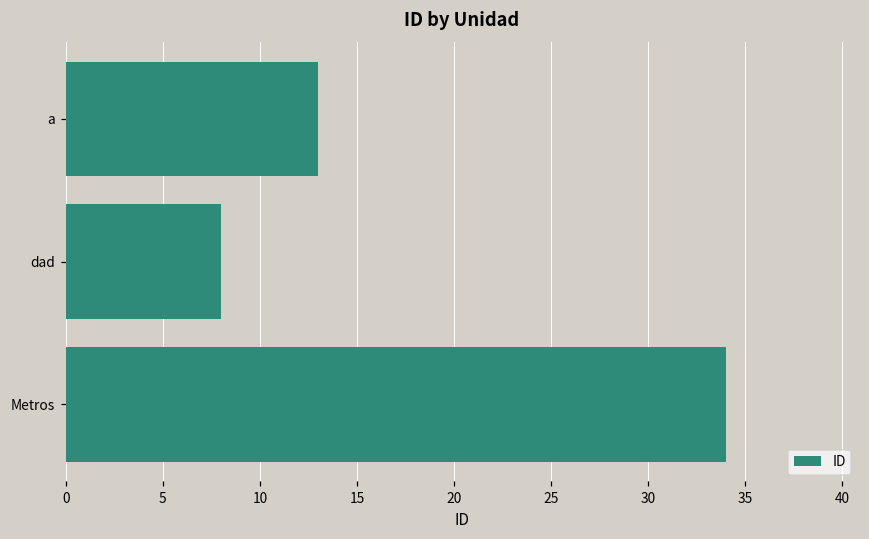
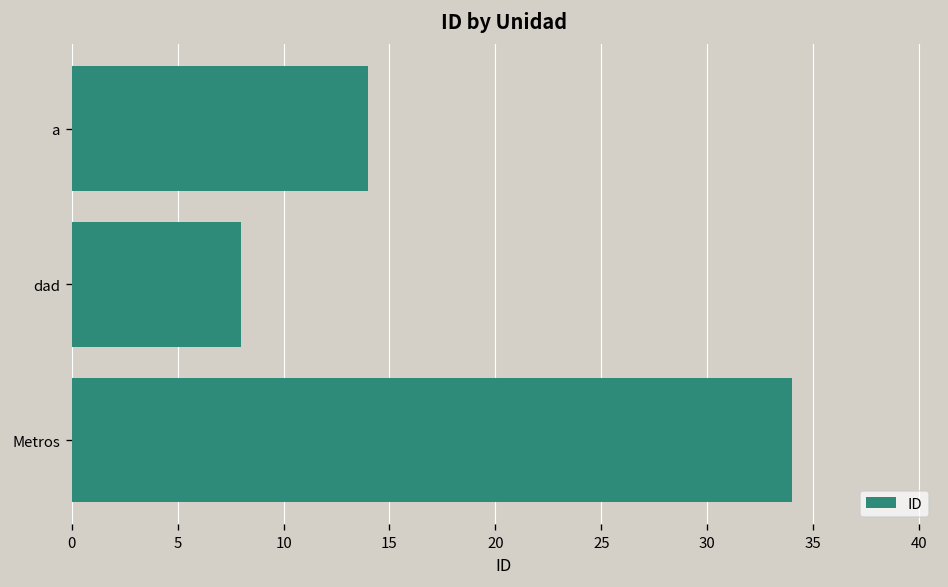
a: 13 -> 14
